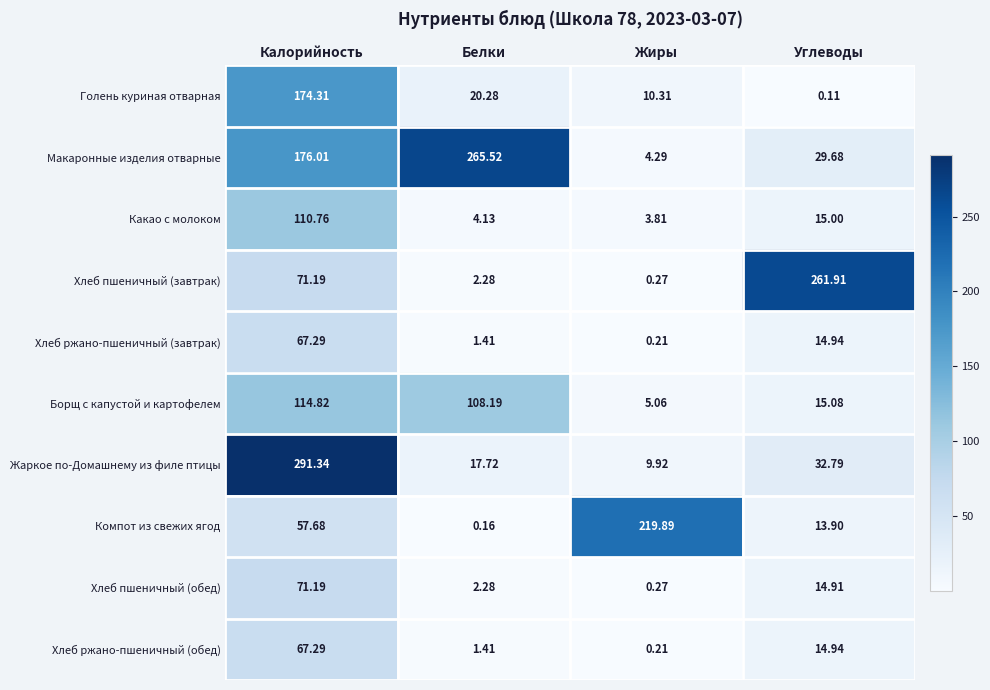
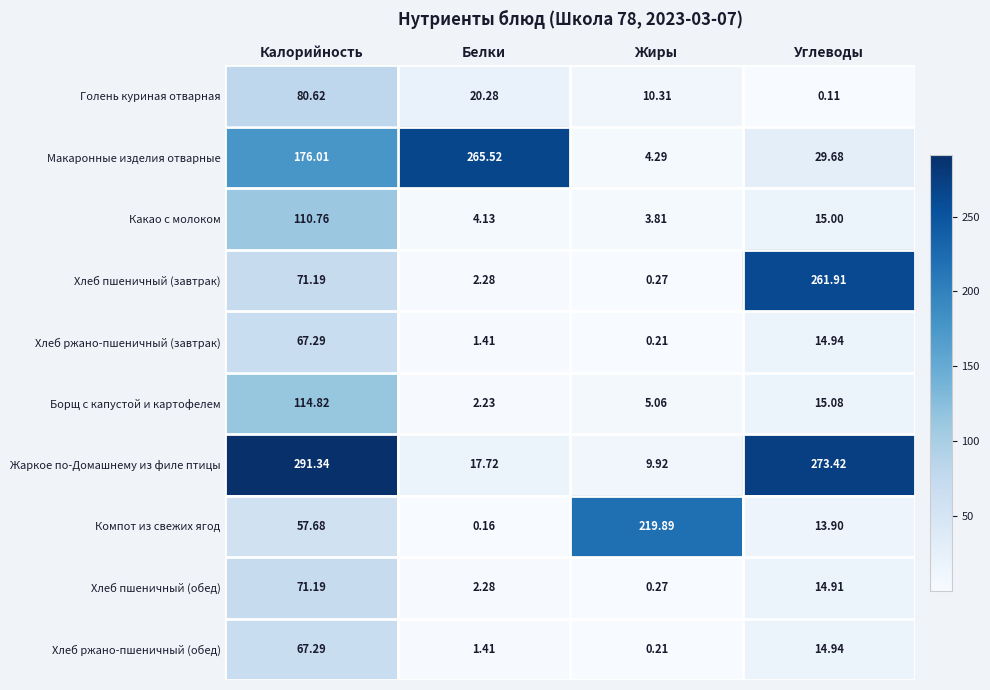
Голень куриная отварная, Калорийность: 174.31 -> 80.62
Борщ с капустой и картофелем, Белки: 108.19 -> 2.23
Жаркое по-Домашнему из филе птицы, Углеводы: 32.79 -> 273.42
